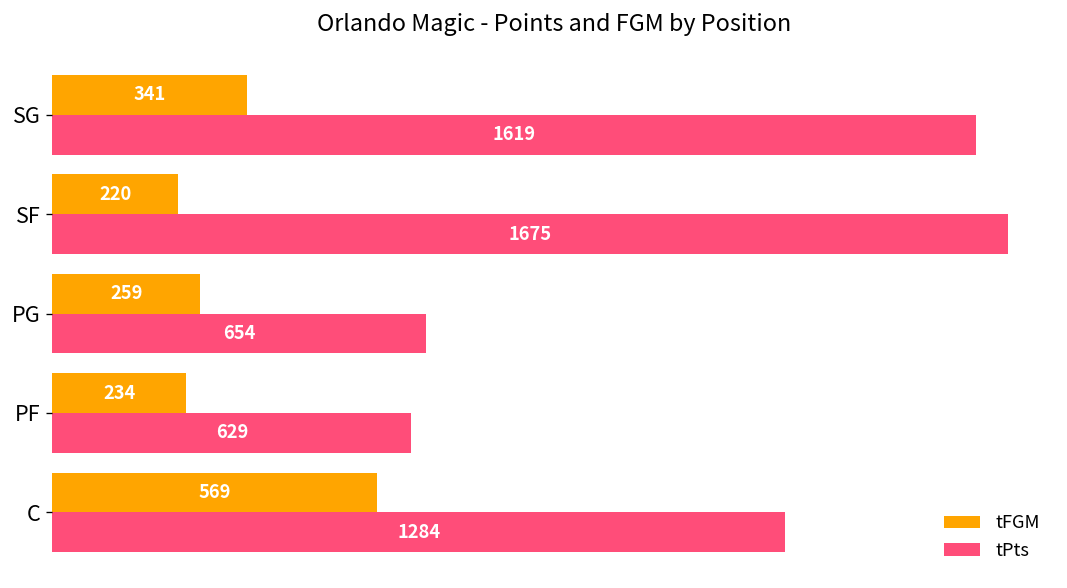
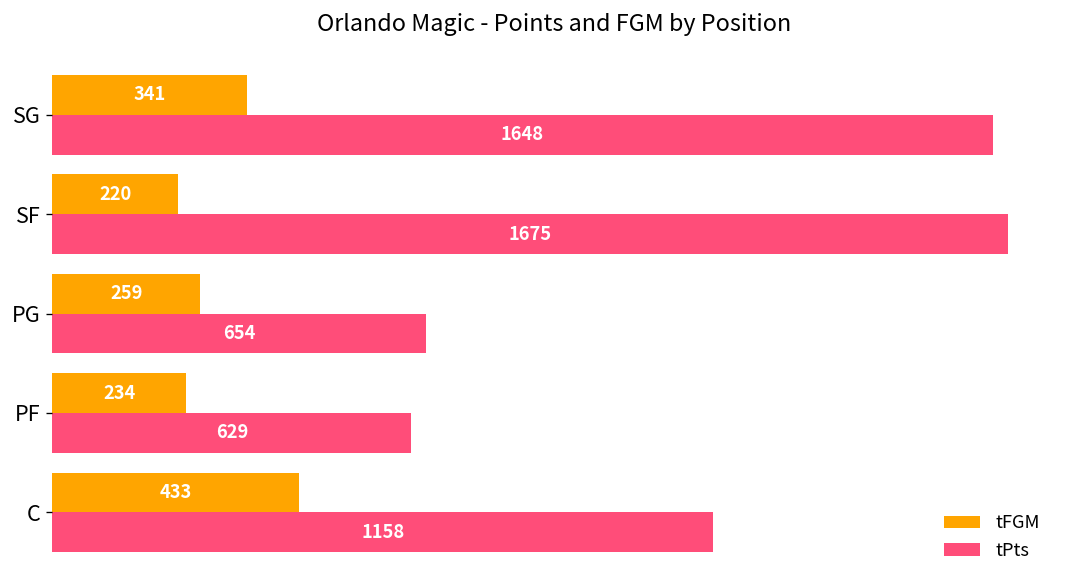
tPts, SG: 1619 -> 1648
tFGM, C: 569 -> 433
tPts, C: 1284 -> 1158
